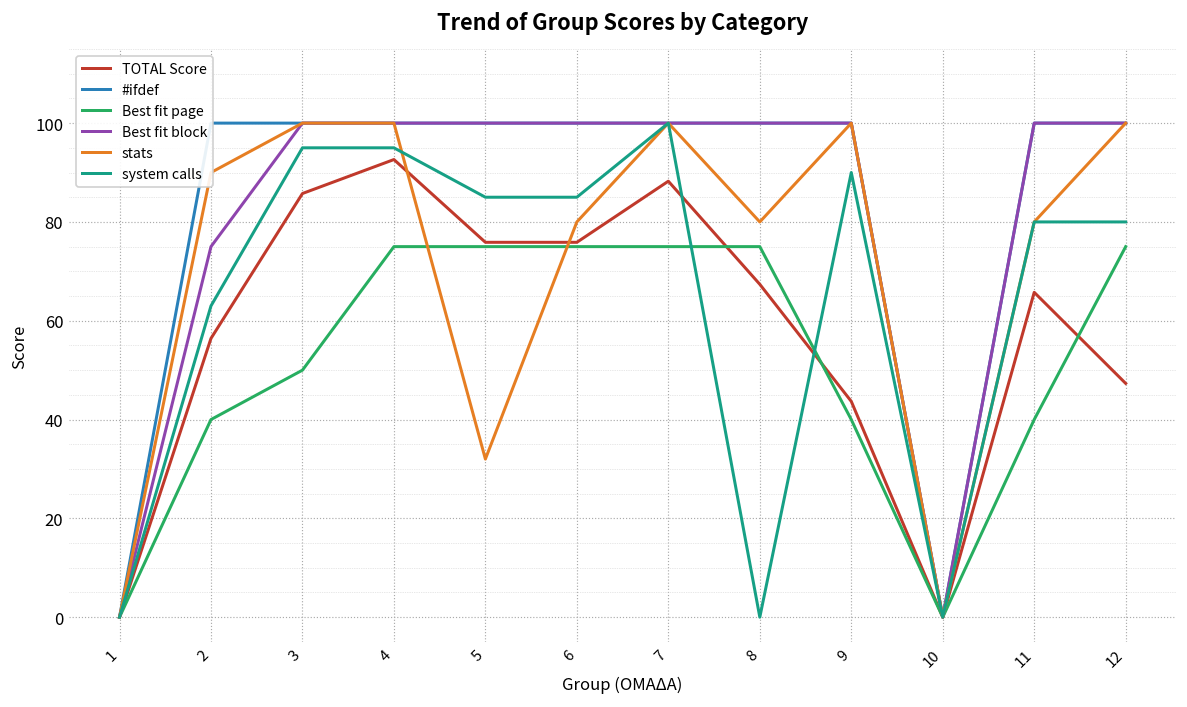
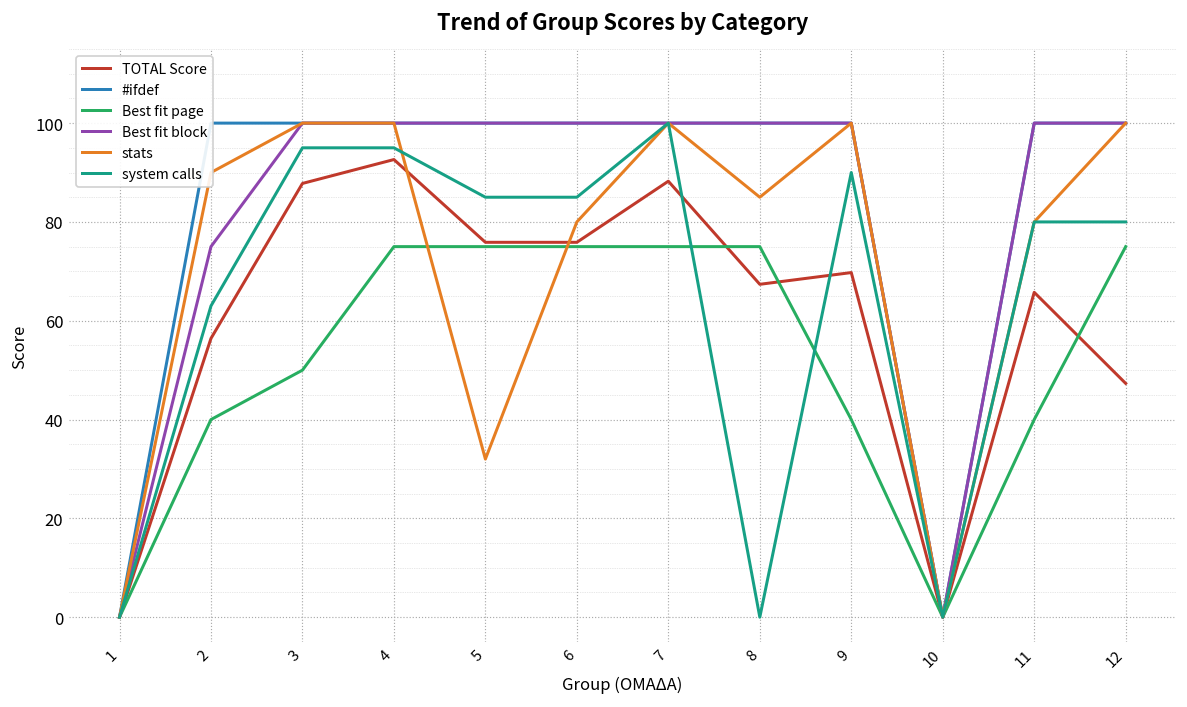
TOTAL Score, 3: 86 -> 88
stats, 8: 80 -> 85
TOTAL Score, 9: 44 -> 70
